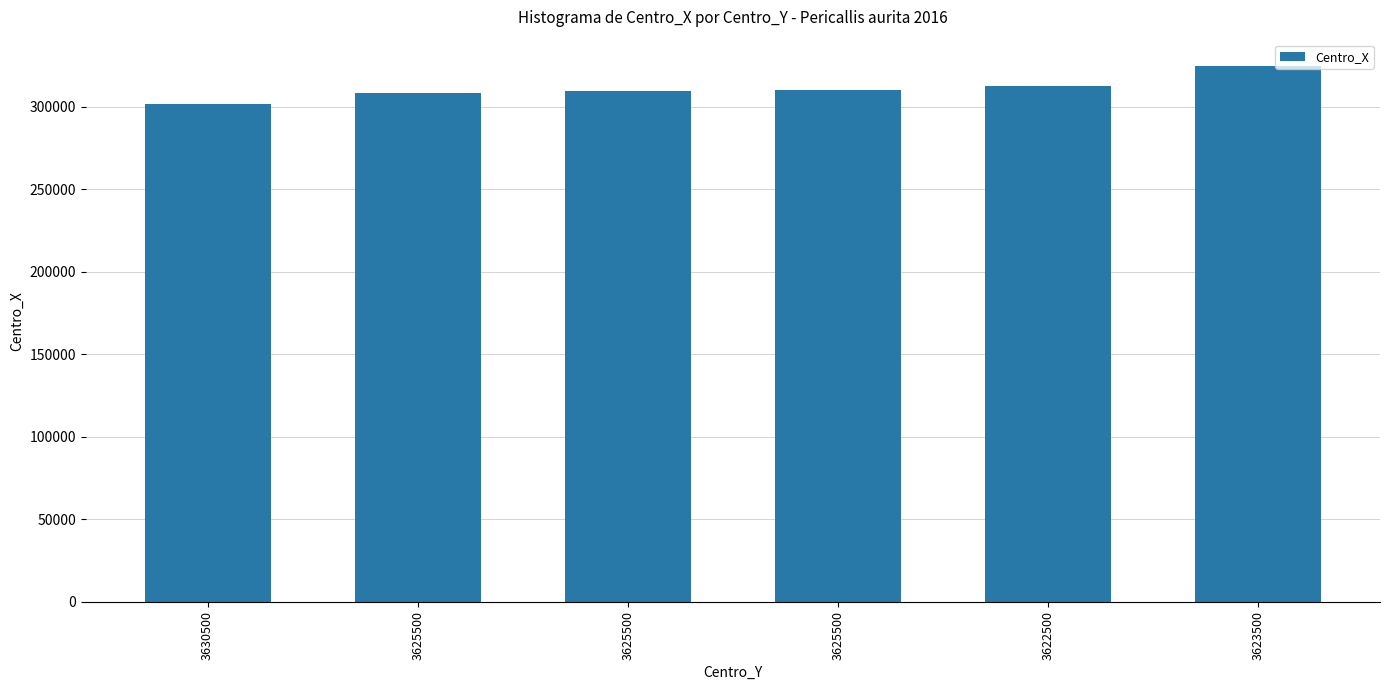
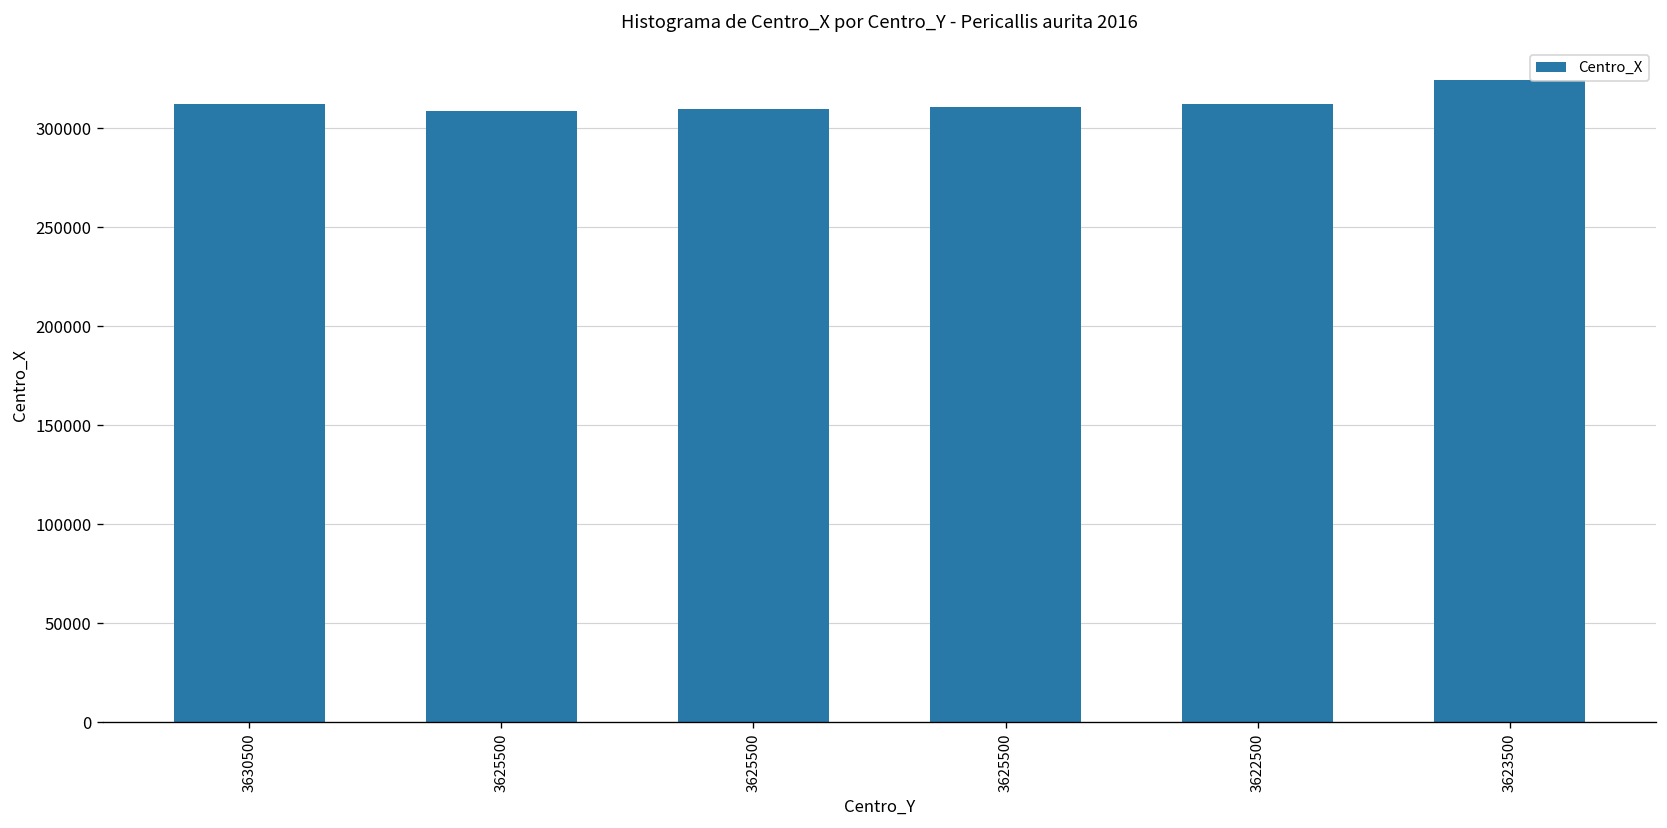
3630500: 302000 -> 312000
